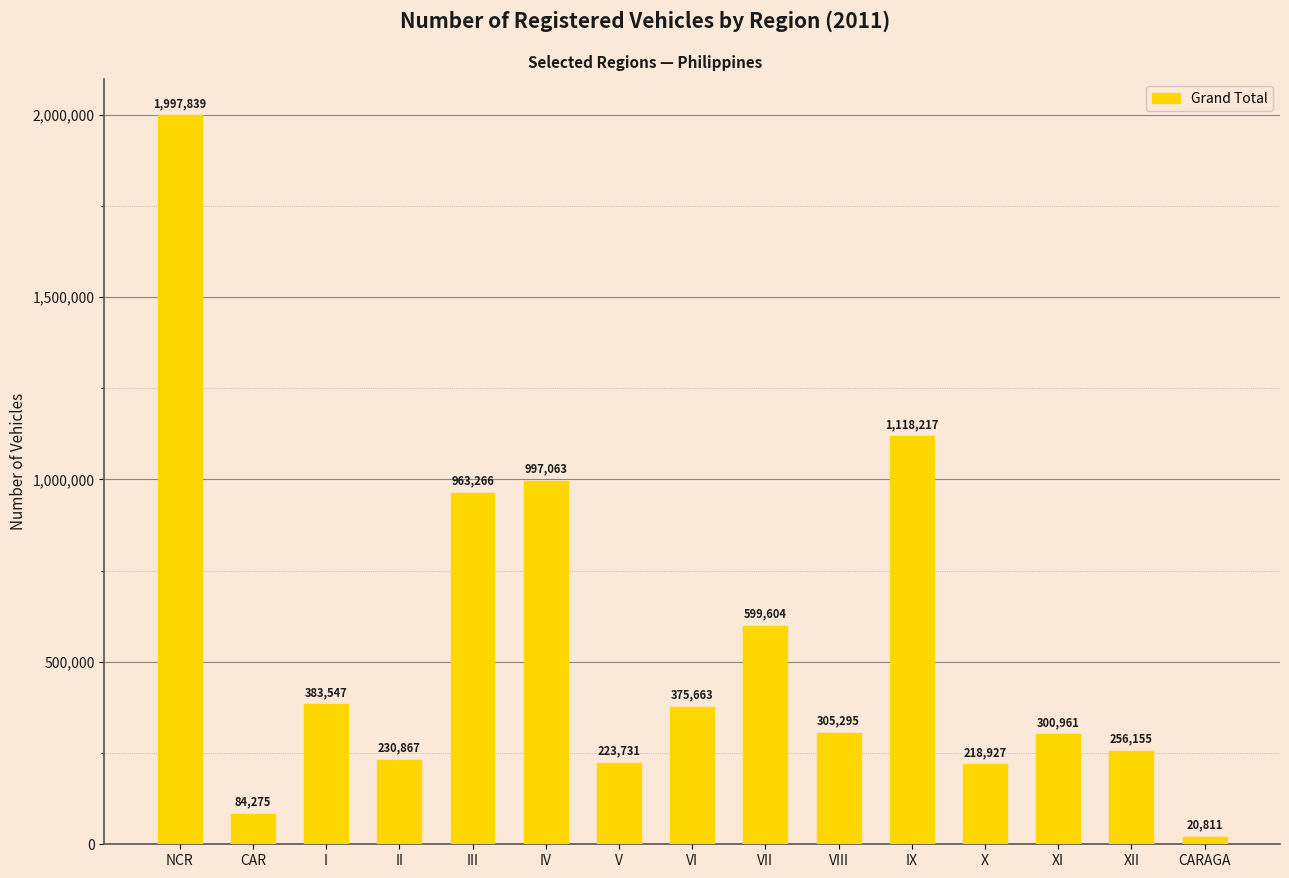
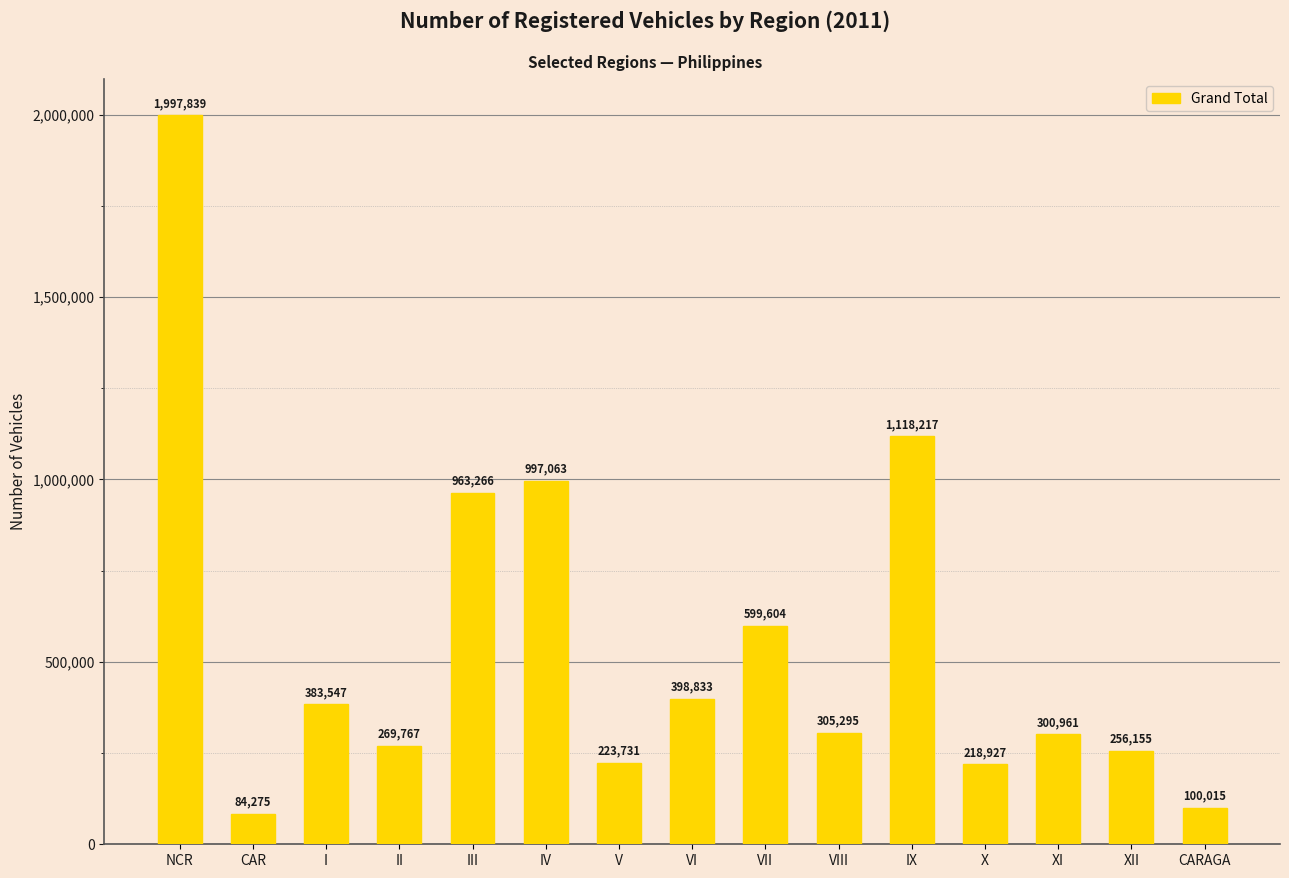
II: 230,867 -> 269,767
VI: 375,663 -> 398,833
CARAGA: 20,811 -> 100,015
